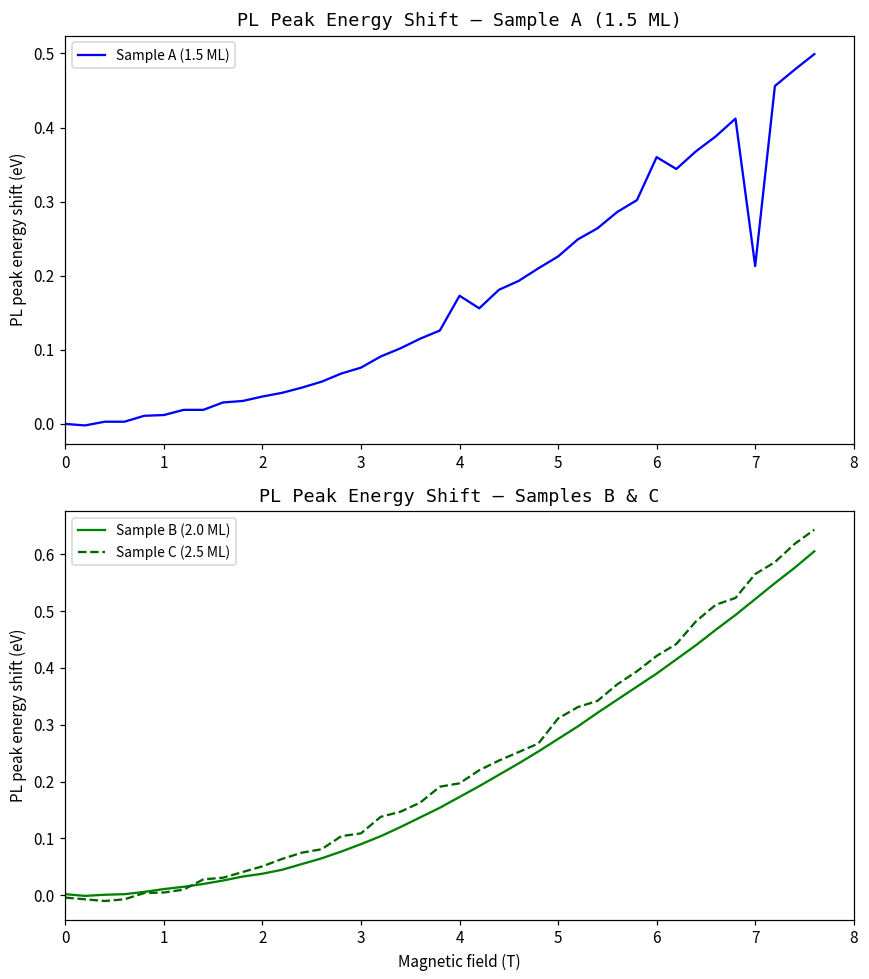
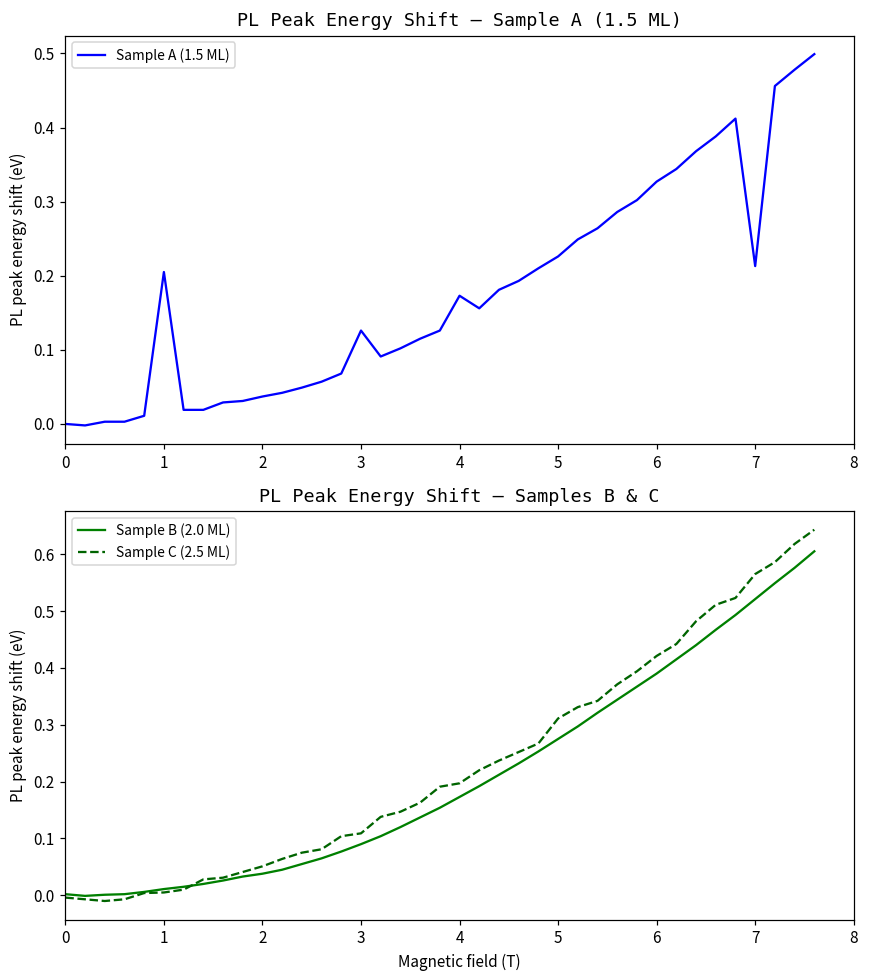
PL Peak Energy Shift – Sample A (1.5 ML), 1: 0.01 -> 0.21
PL Peak Energy Shift – Sample A (1.5 ML), 3: 0.08 -> 0.13
PL Peak Energy Shift – Sample A (1.5 ML), 6: 0.36 -> 0.33
